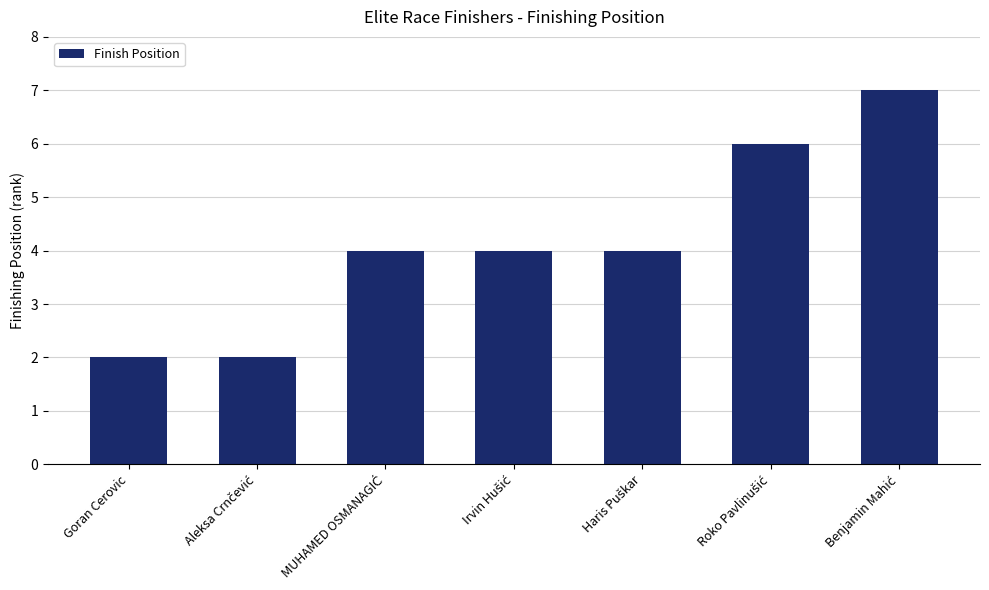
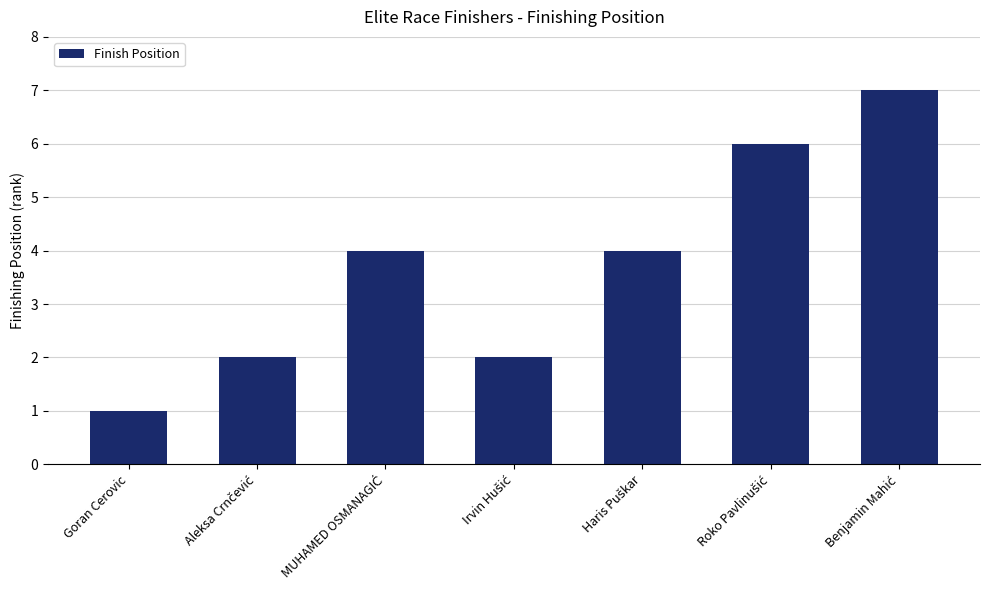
Goran Cerovic: 2 -> 1
Irvin Hušić: 4 -> 2
